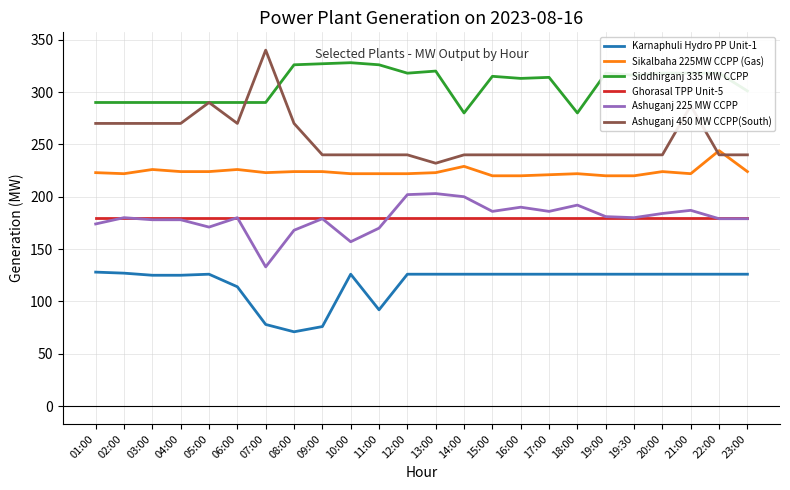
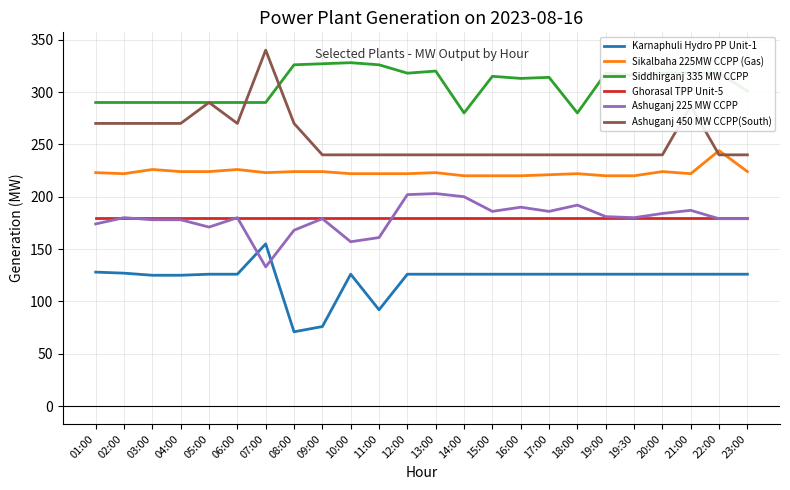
Karnaphuli Hydro PP Unit-1, 06:00: 114 -> 126
Karnaphuli Hydro PP Unit-1, 07:00: 78 -> 155
Ashuganj 225 MW CCPP, 11:00: 170 -> 161
Ashuganj 450 MW CCPP(South), 13:00: 232 -> 240
Sikalbaha 225MW CCPP (Gas), 14:00: 229 -> 220
